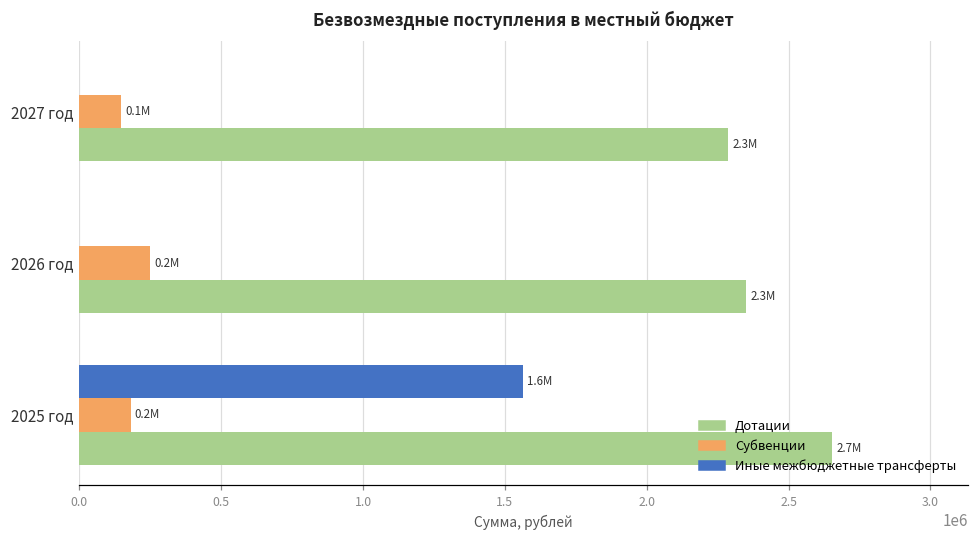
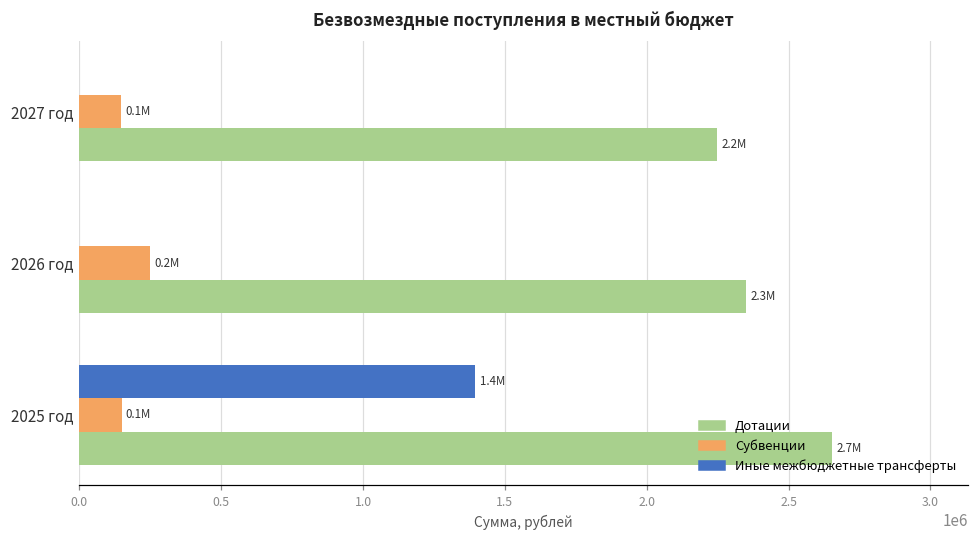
Дотации, 2027 год: 2.3M -> 2.2M
Иные межбюджетные трансферты, 2025 год: 1.6M -> 1.4M
Субвенции, 2025 год: 0.2M -> 0.1M
